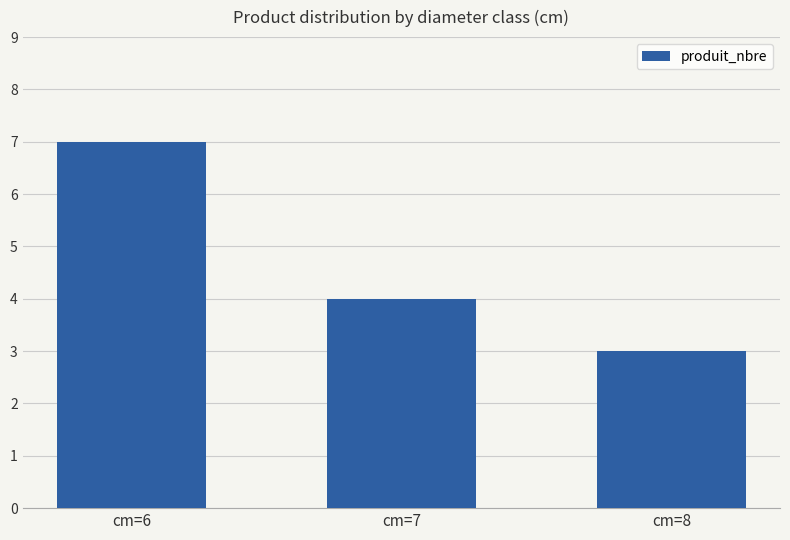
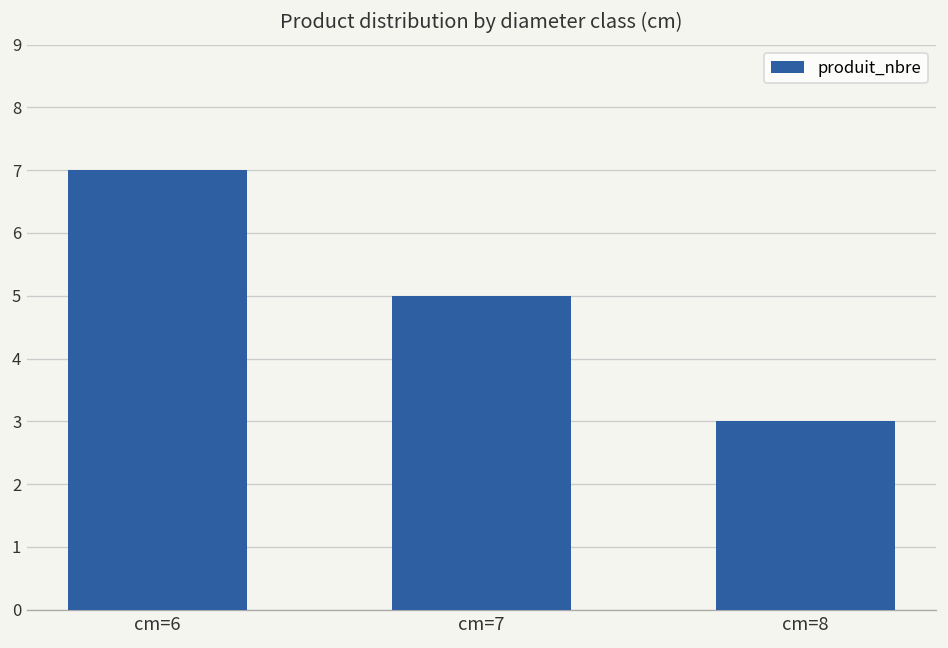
cm=7: 4 -> 5
